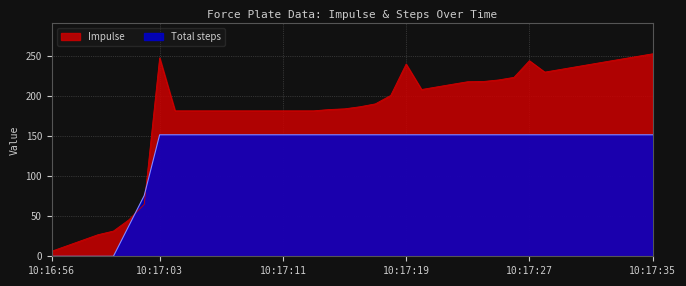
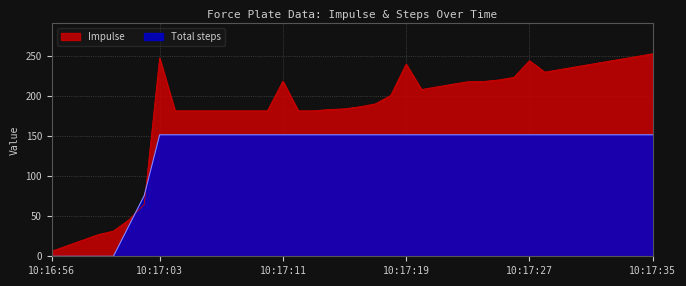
Impulse, 10:17:11: 180 -> 220
